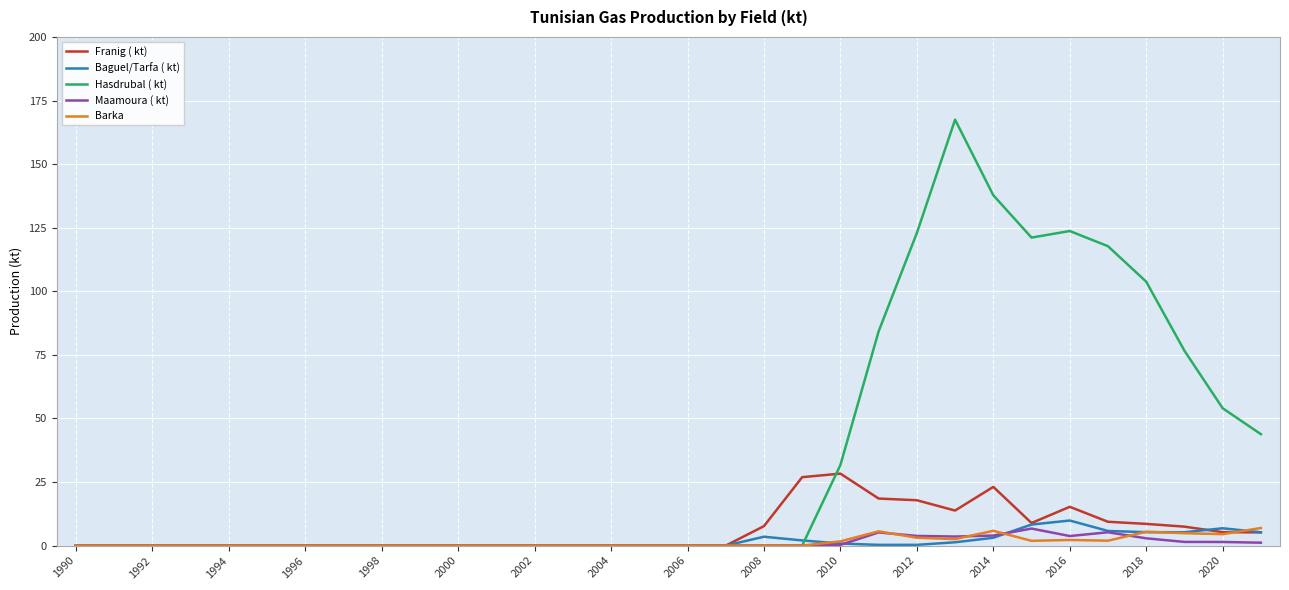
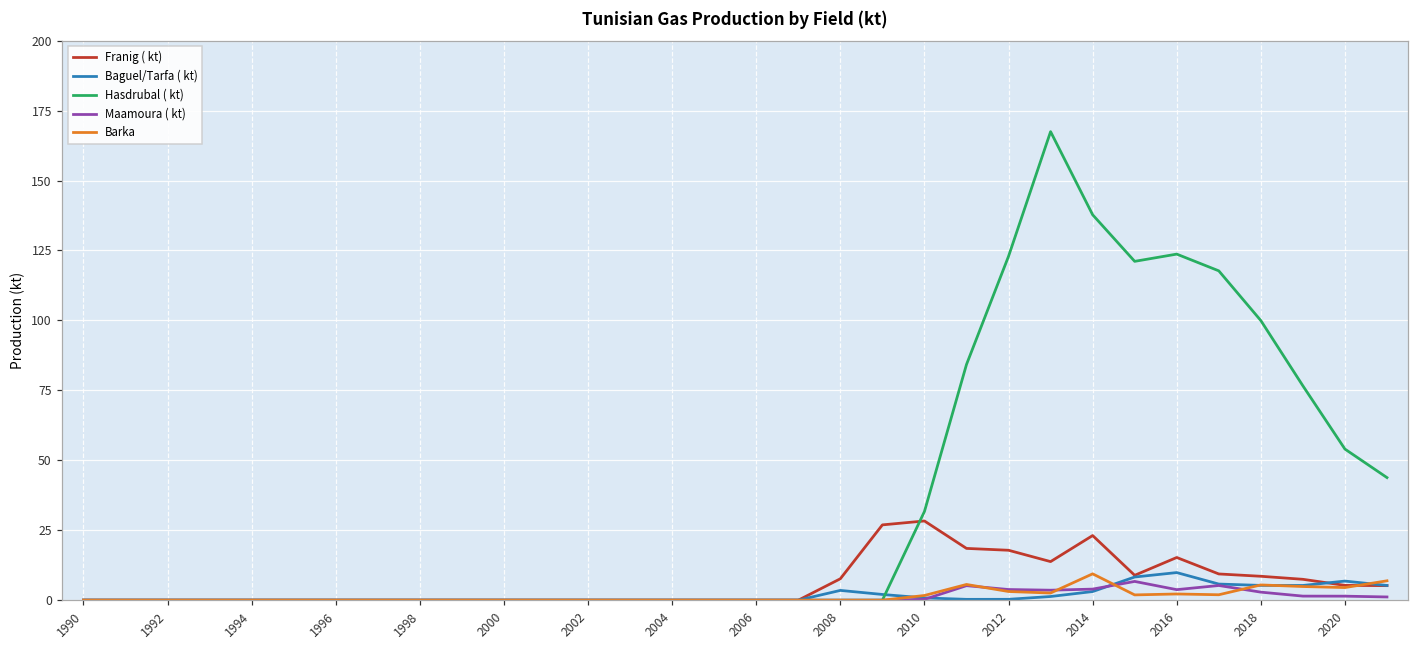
Barka, 2014: 6 -> 9
Hasdrubal ( kt), 2018: 104 -> 100
